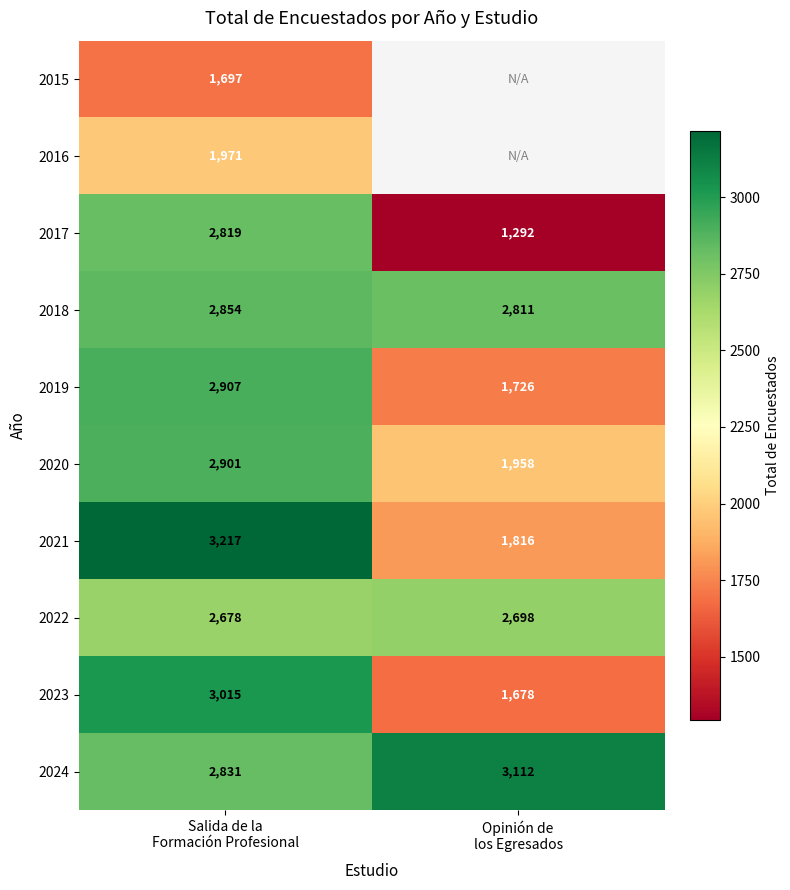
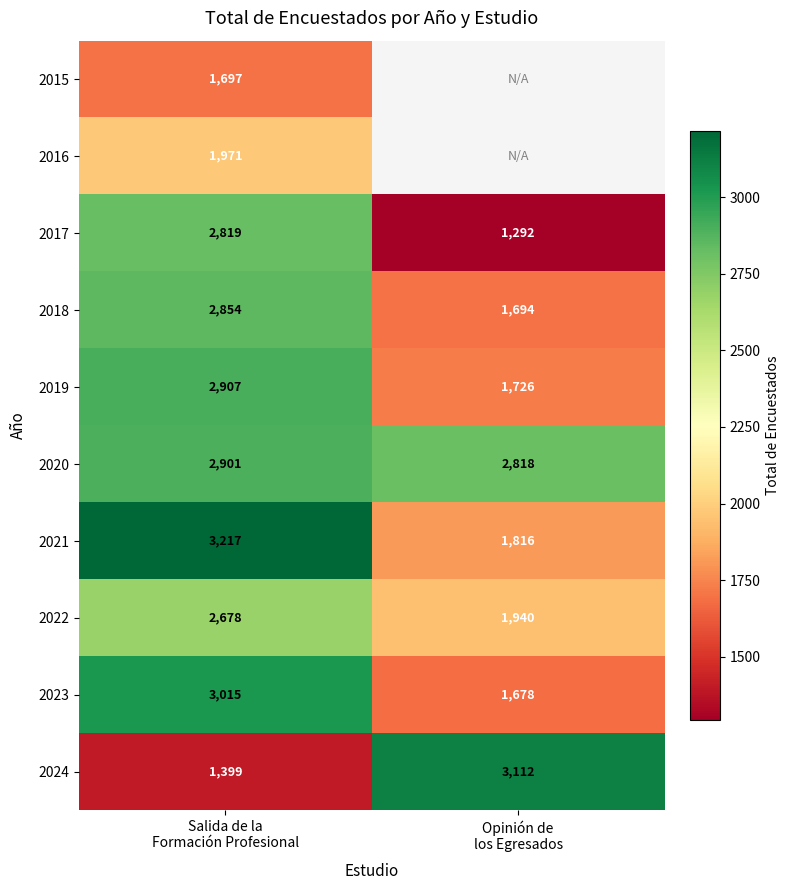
2018, Opinión de los Egresados: 2,811 -> 1,694
2020, Opinión de los Egresados: 1,958 -> 2,818
2022, Opinión de los Egresados: 2,698 -> 1,940
2024, Salida de la Formación Profesional: 2,831 -> 1,399
